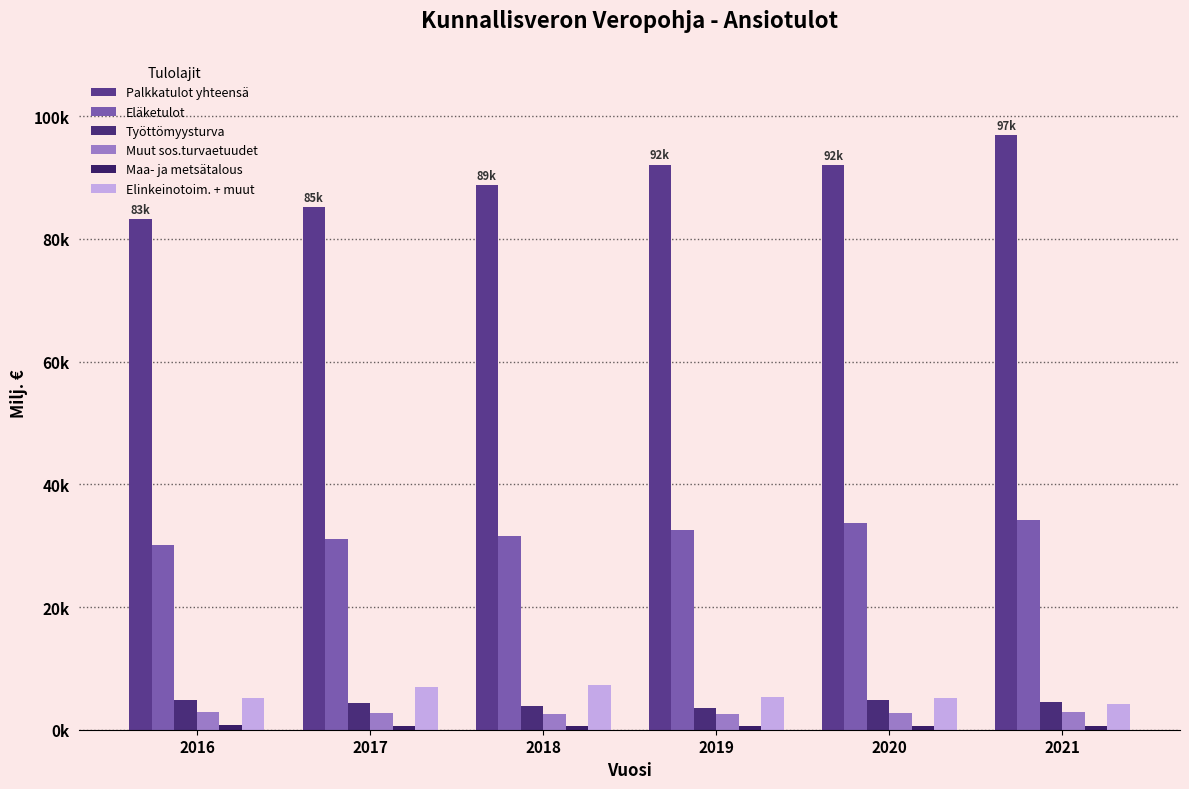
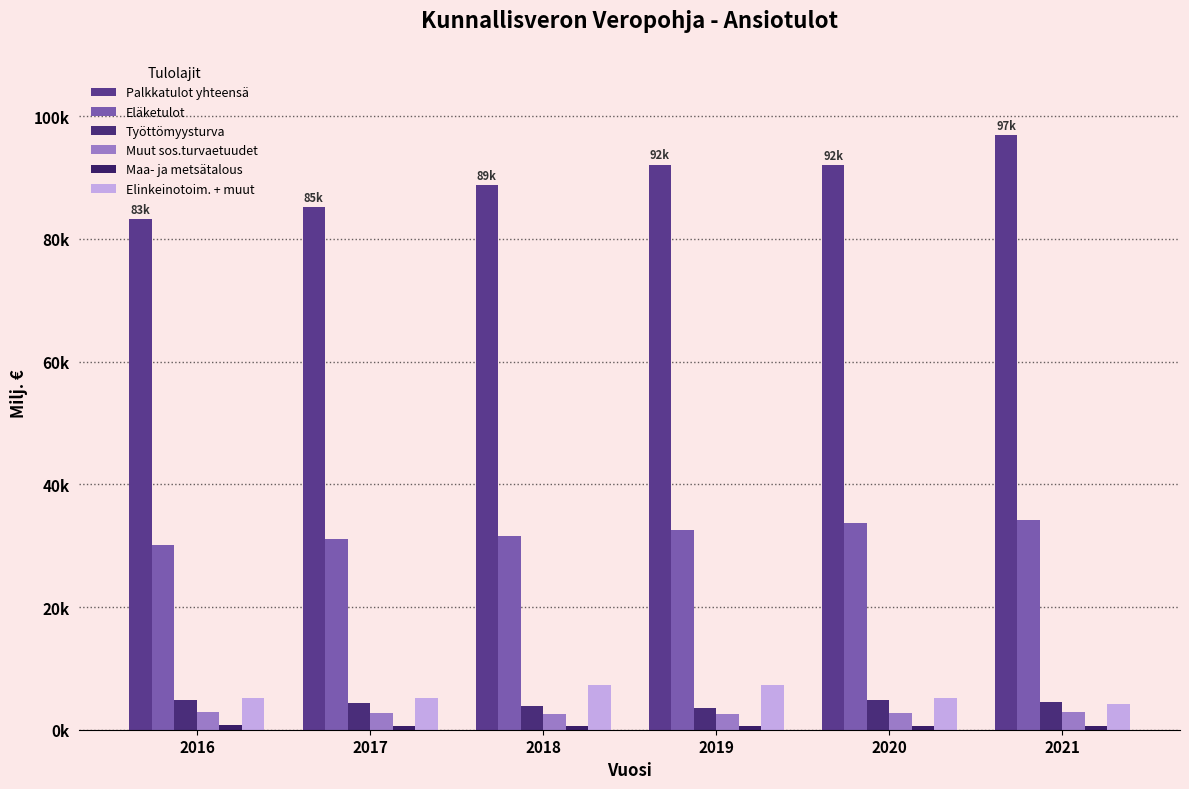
Elinkeinotoim. + muut, 2017: 7000 -> 5000
Elinkeinotoim. + muut, 2019: 5000 -> 7000
